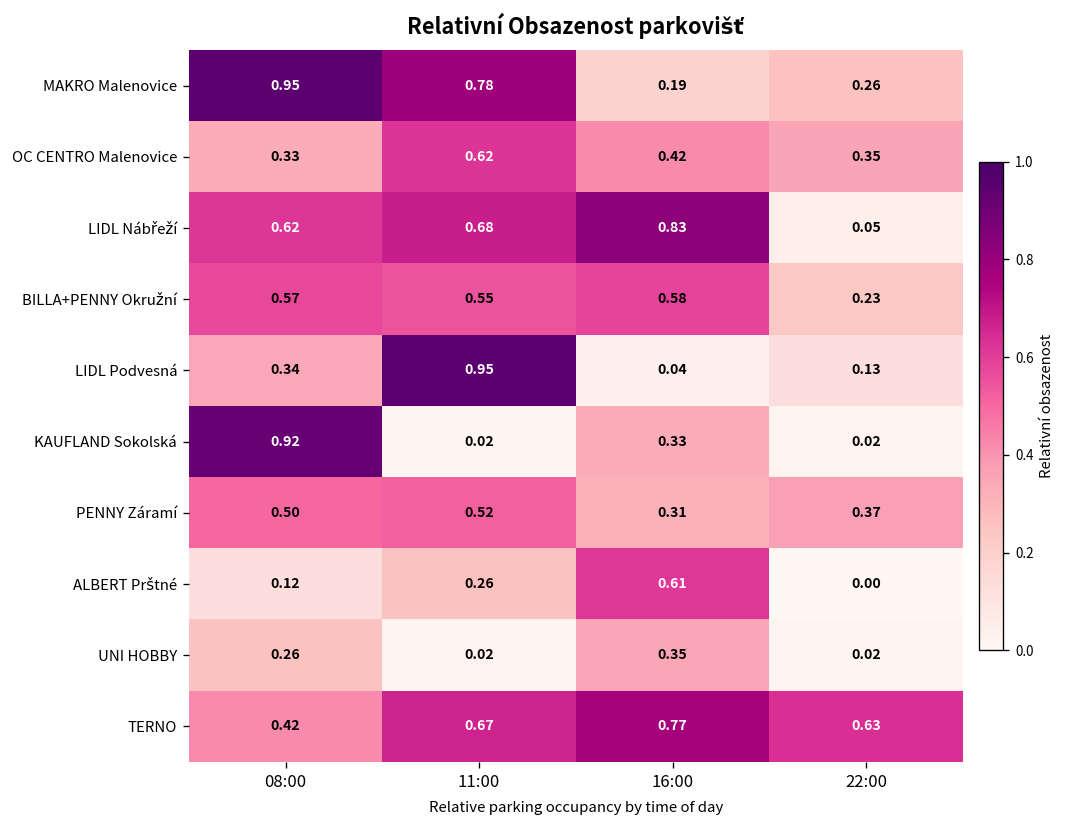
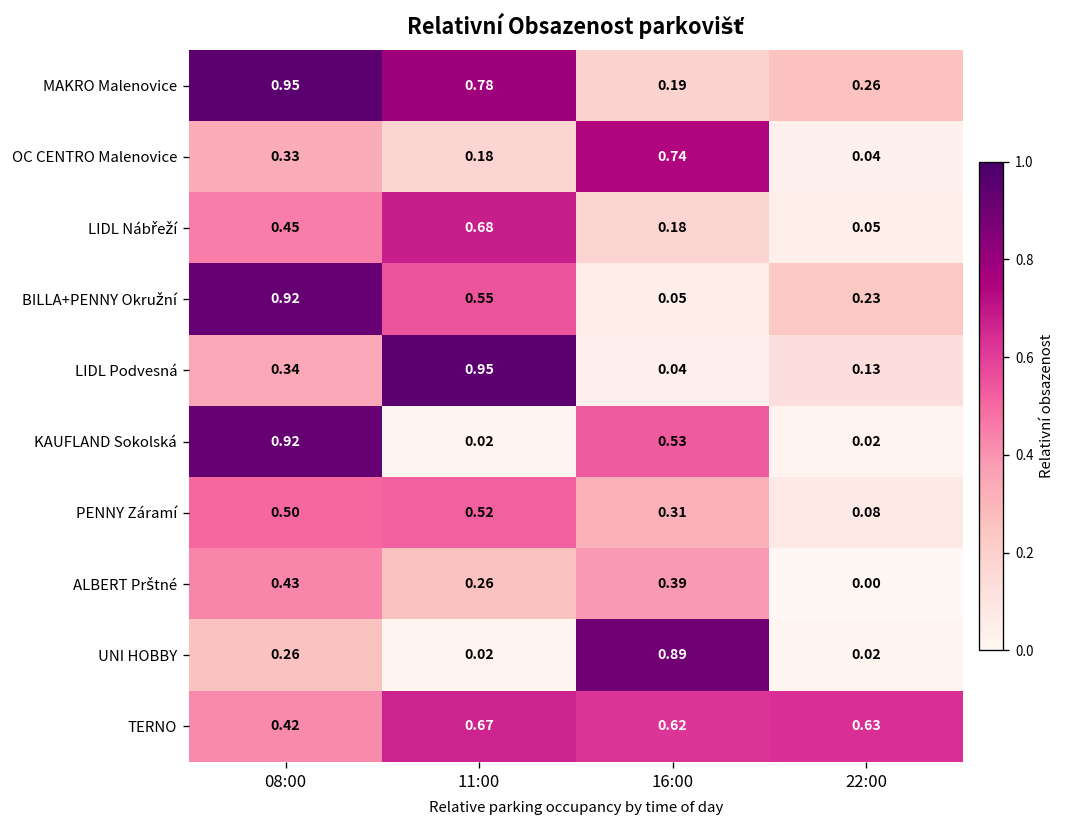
OC CENTRO Malenovice, 11:00: 0.62 -> 0.18
OC CENTRO Malenovice, 16:00: 0.42 -> 0.74
OC CENTRO Malenovice, 22:00: 0.35 -> 0.04
LIDL Nábřeží, 08:00: 0.62 -> 0.45
LIDL Nábřeží, 16:00: 0.83 -> 0.18
BILLA+PENNY Okružní, 08:00: 0.57 -> 0.92
BILLA+PENNY Okružní, 16:00: 0.58 -> 0.05
KAUFLAND Sokolská, 16:00: 0.33 -> 0.53
PENNY Záramí, 22:00: 0.37 -> 0.08
ALBERT Prštné, 08:00: 0.12 -> 0.43
ALBERT Prštné, 16:00: 0.61 -> 0.39
UNI HOBBY, 16:00: 0.35 -> 0.89
TERNO, 16:00: 0.77 -> 0.62
